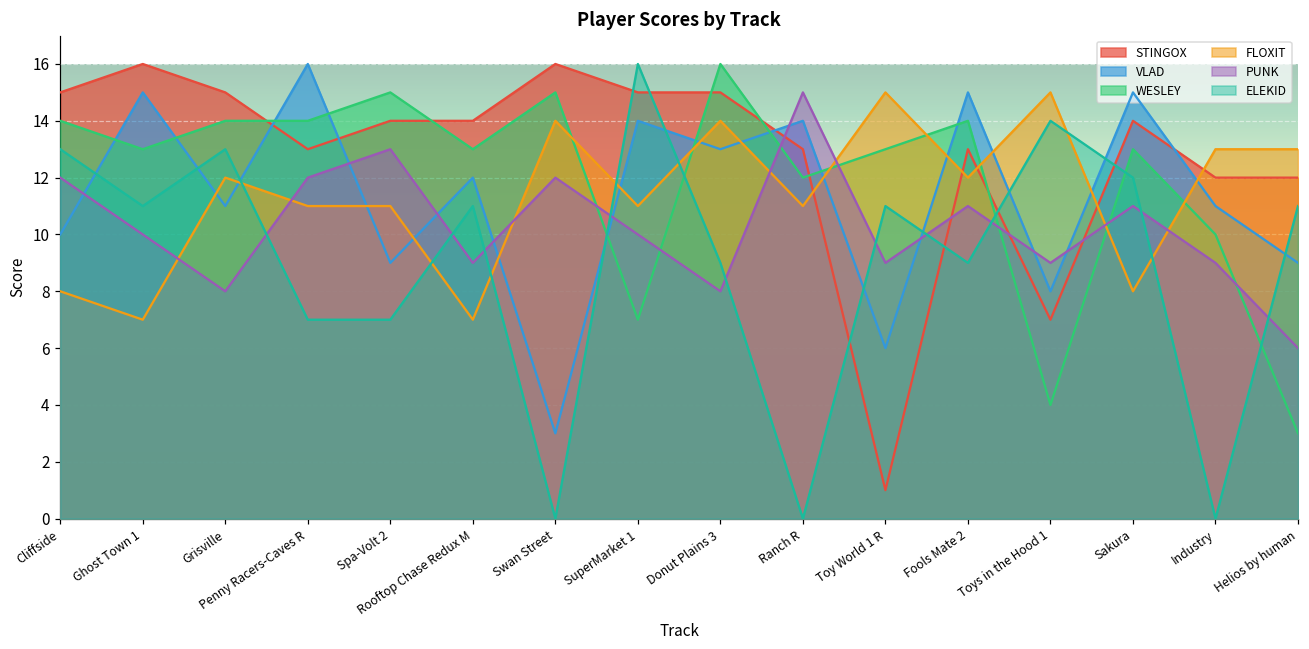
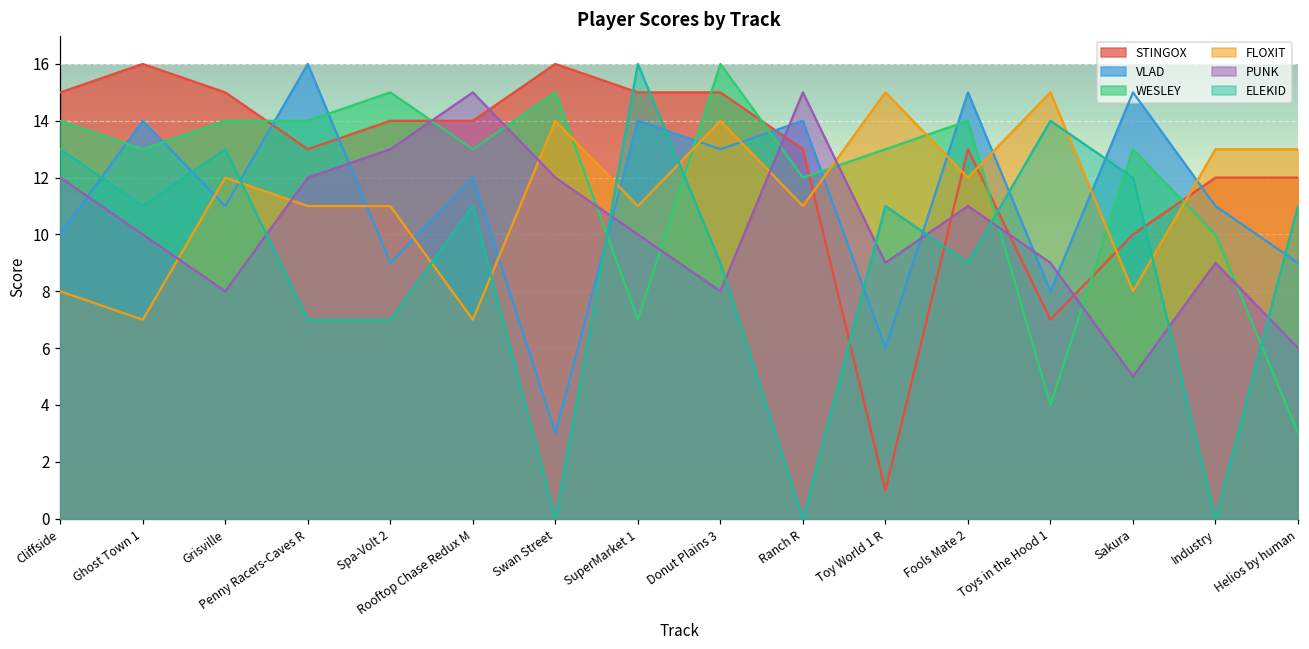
VLAD, Ghost Town 1: 15 -> 14
PUNK, Rooftop Chase Redux M: 9 -> 15
STINGOX, Sakura: 14 -> 10
PUNK, Sakura: 11 -> 5
